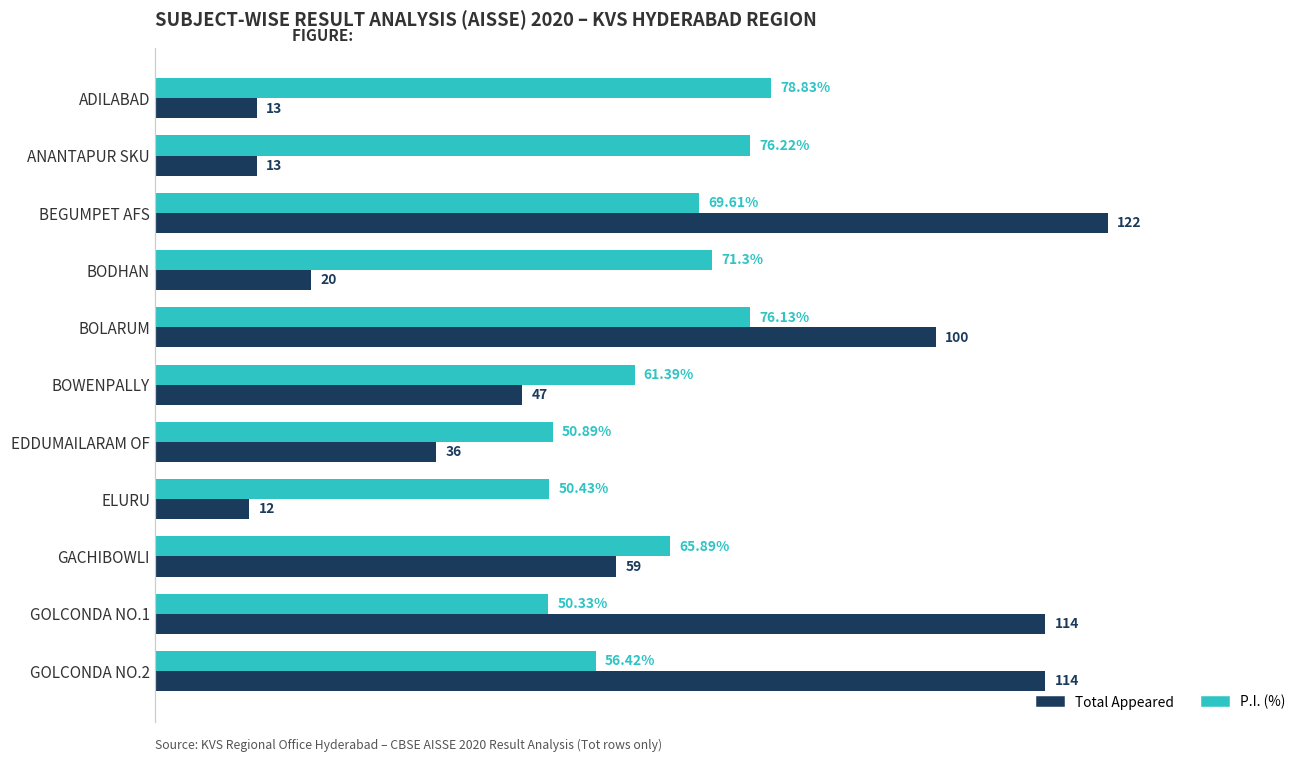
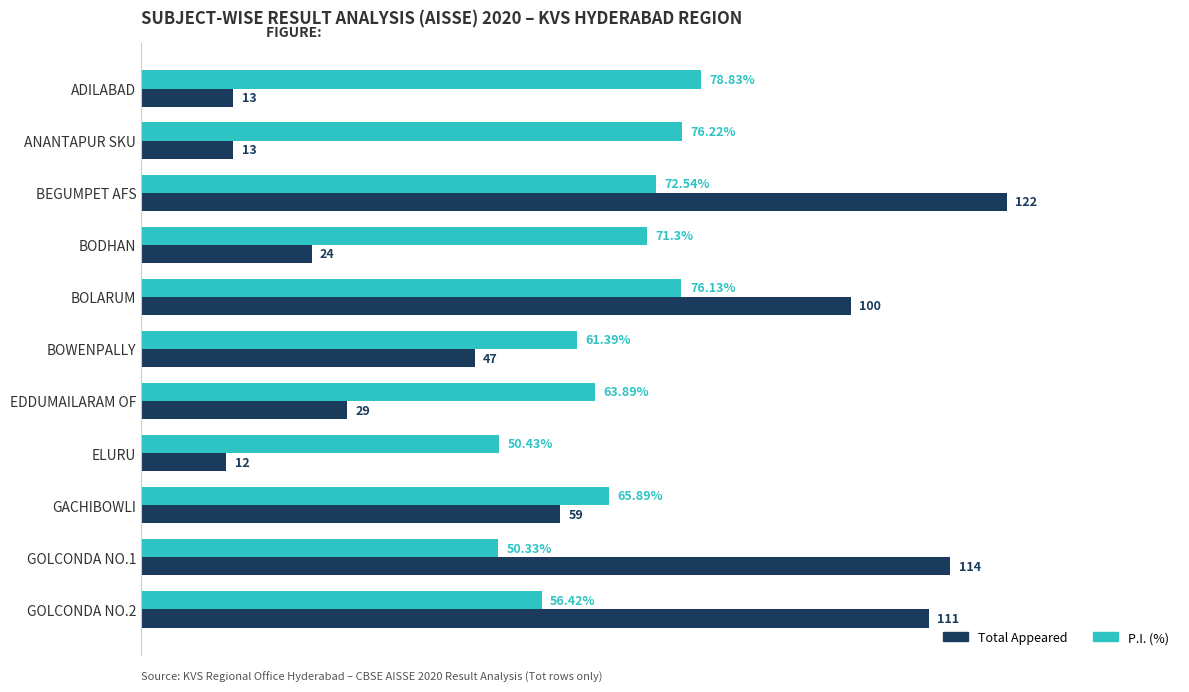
P.I. (%), BEGUMPET AFS: 69.61% -> 72.54%
Total Appeared, BODHAN: 20 -> 24
P.I. (%), EDDUMAILARAM OF: 50.89% -> 63.89%
Total Appeared, EDDUMAILARAM OF: 36 -> 29
Total Appeared, GOLCONDA NO.2: 114 -> 111
